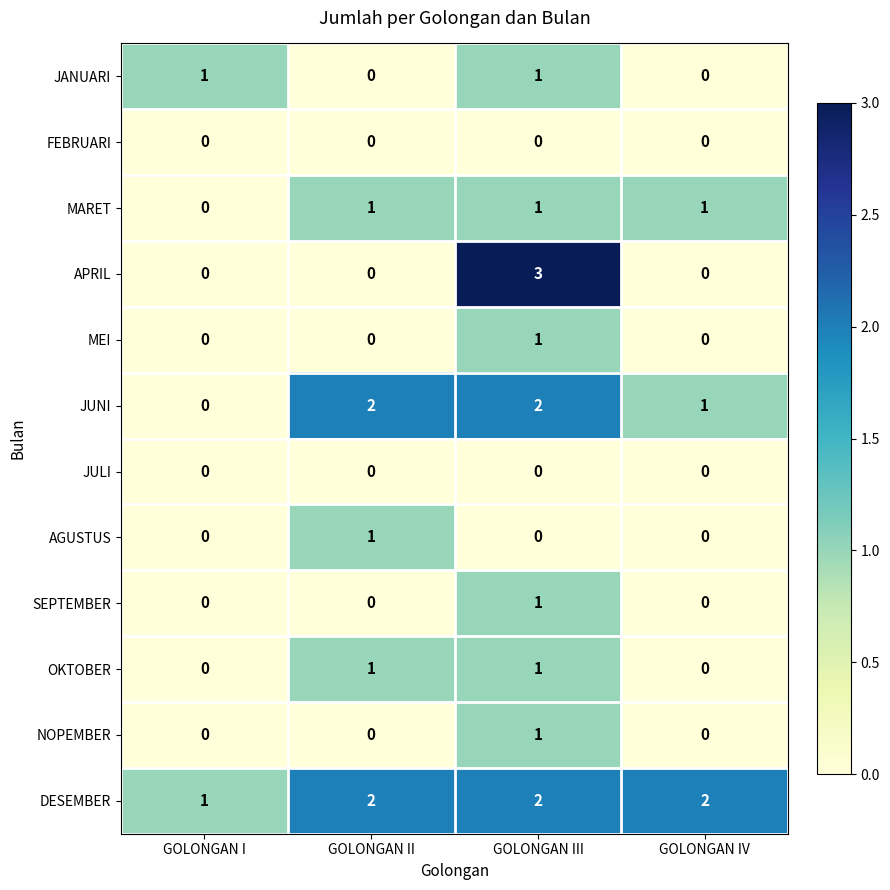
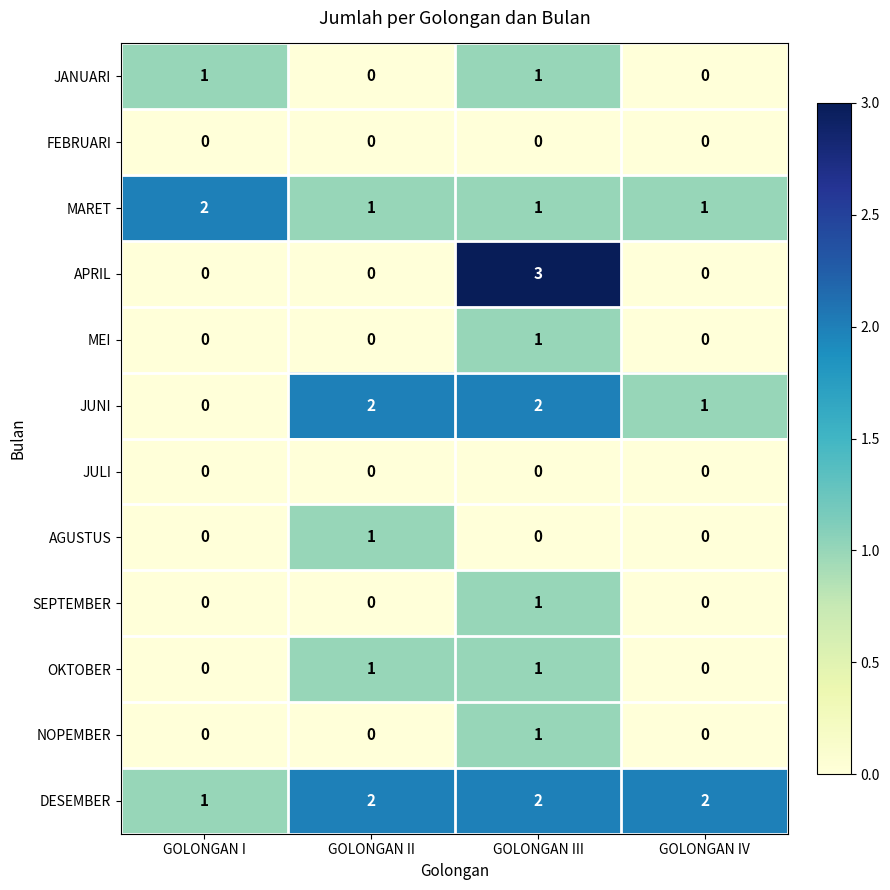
MARET, GOLONGAN I: 0 -> 2
